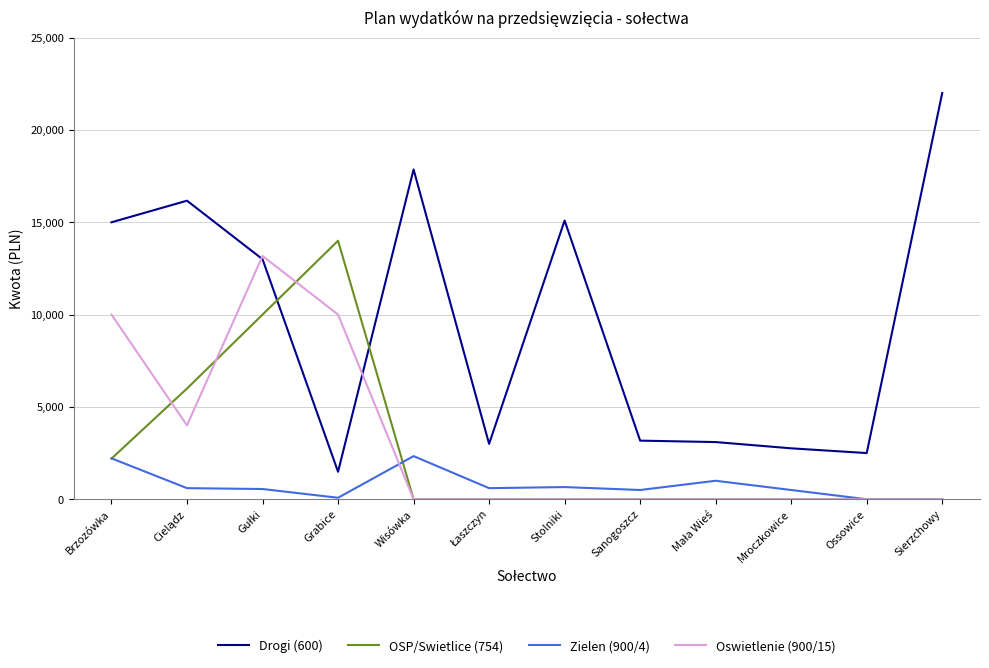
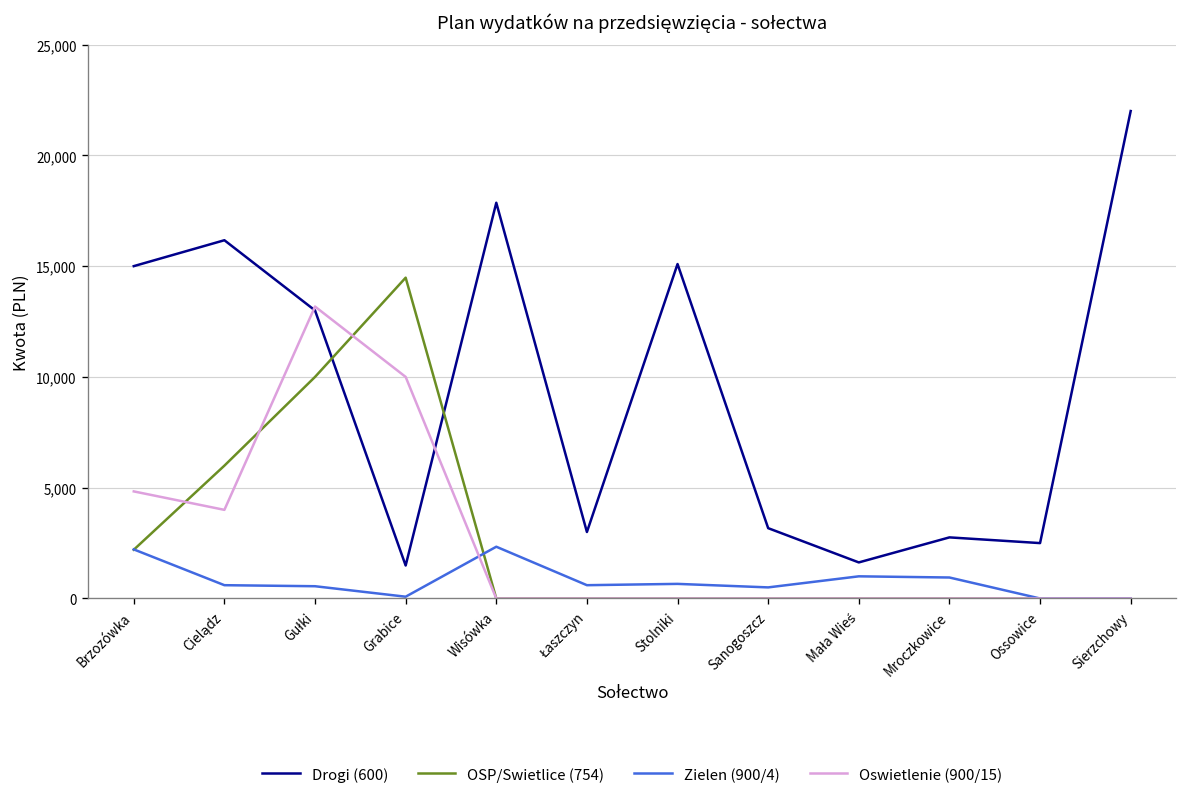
Oswietlenie (900/15), Brzozówka: 10,000 -> 4,800
OSP/Swietlice (754), Grabice: 14,000 -> 14,500
Drogi (600), Mała Wieś: 3,100 -> 1,600
Zielen (900/4), Mroczkowice: 500 -> 900
